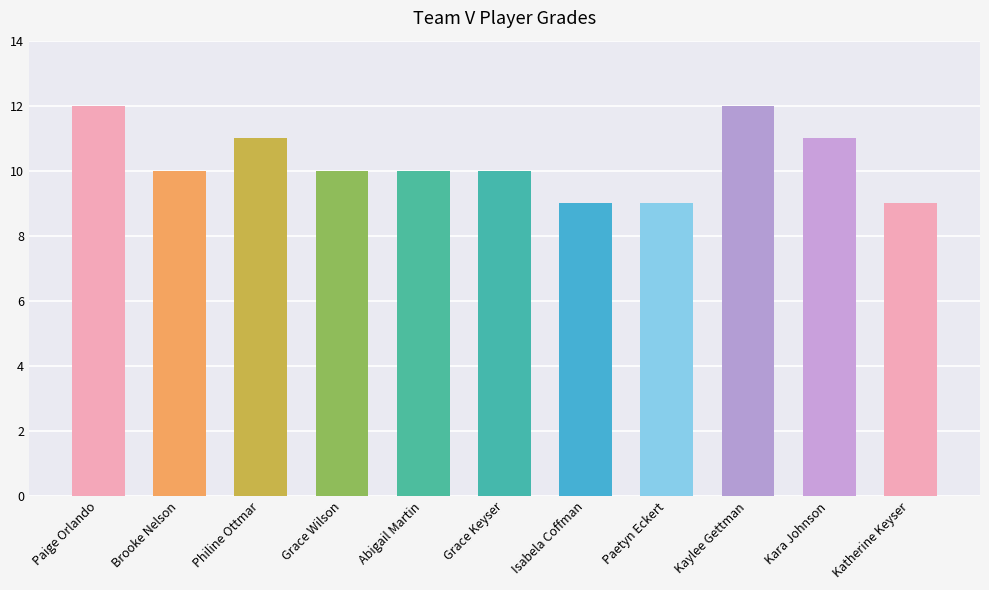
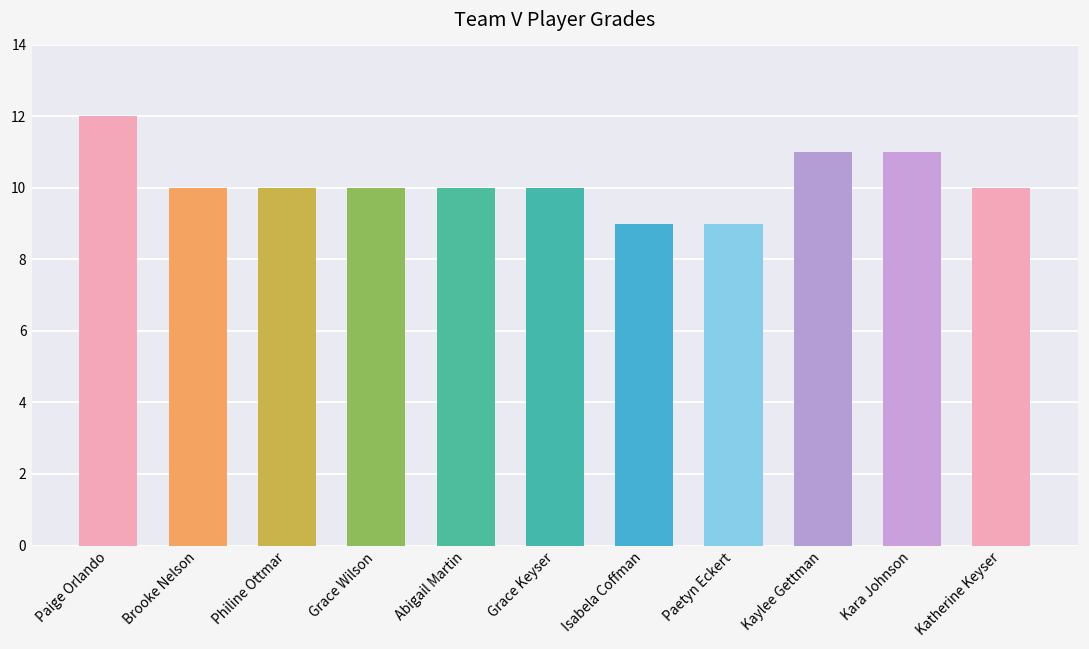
Philine Ottmar: 11 -> 10
Kaylee Gettman: 12 -> 11
Katherine Keyser: 9 -> 10
